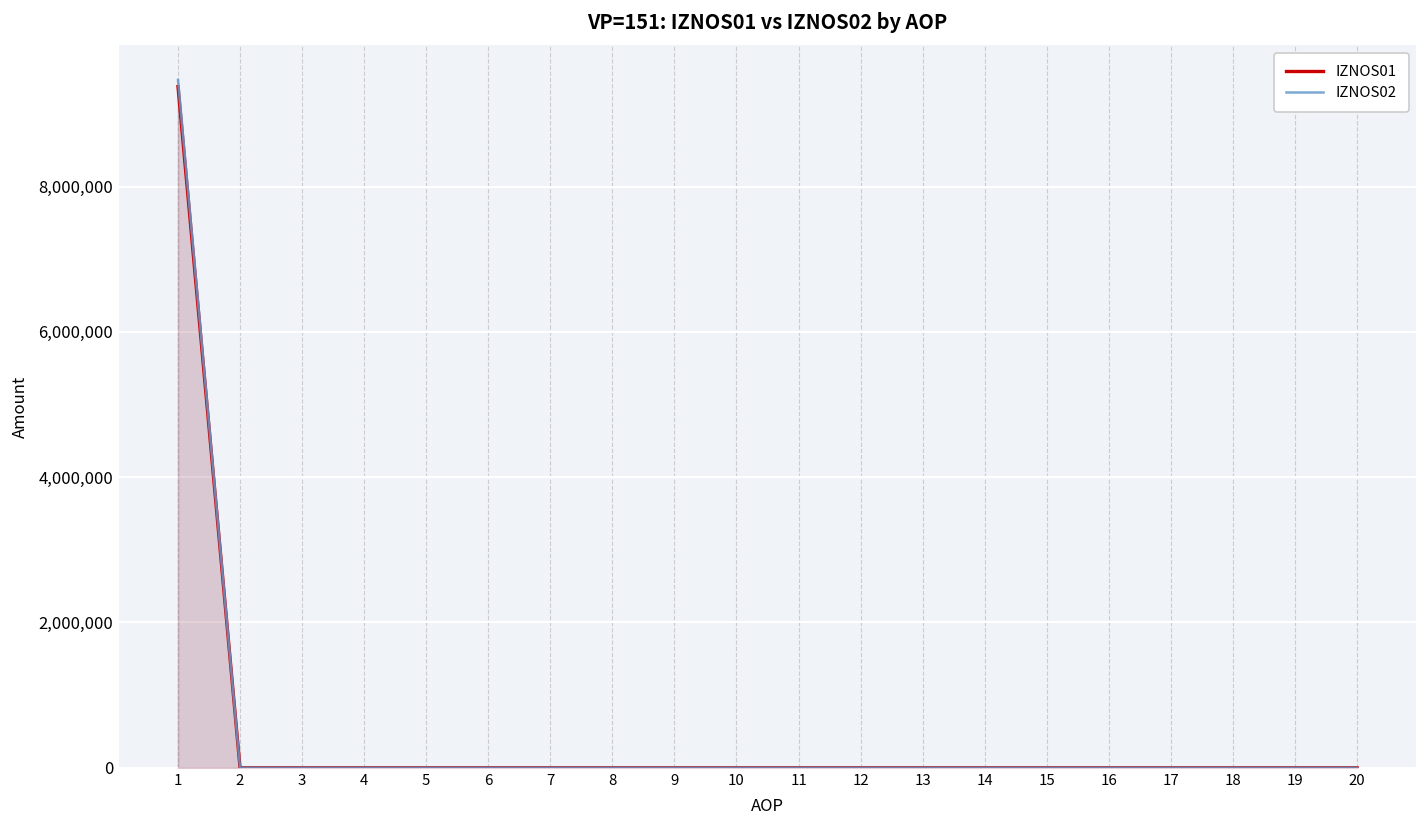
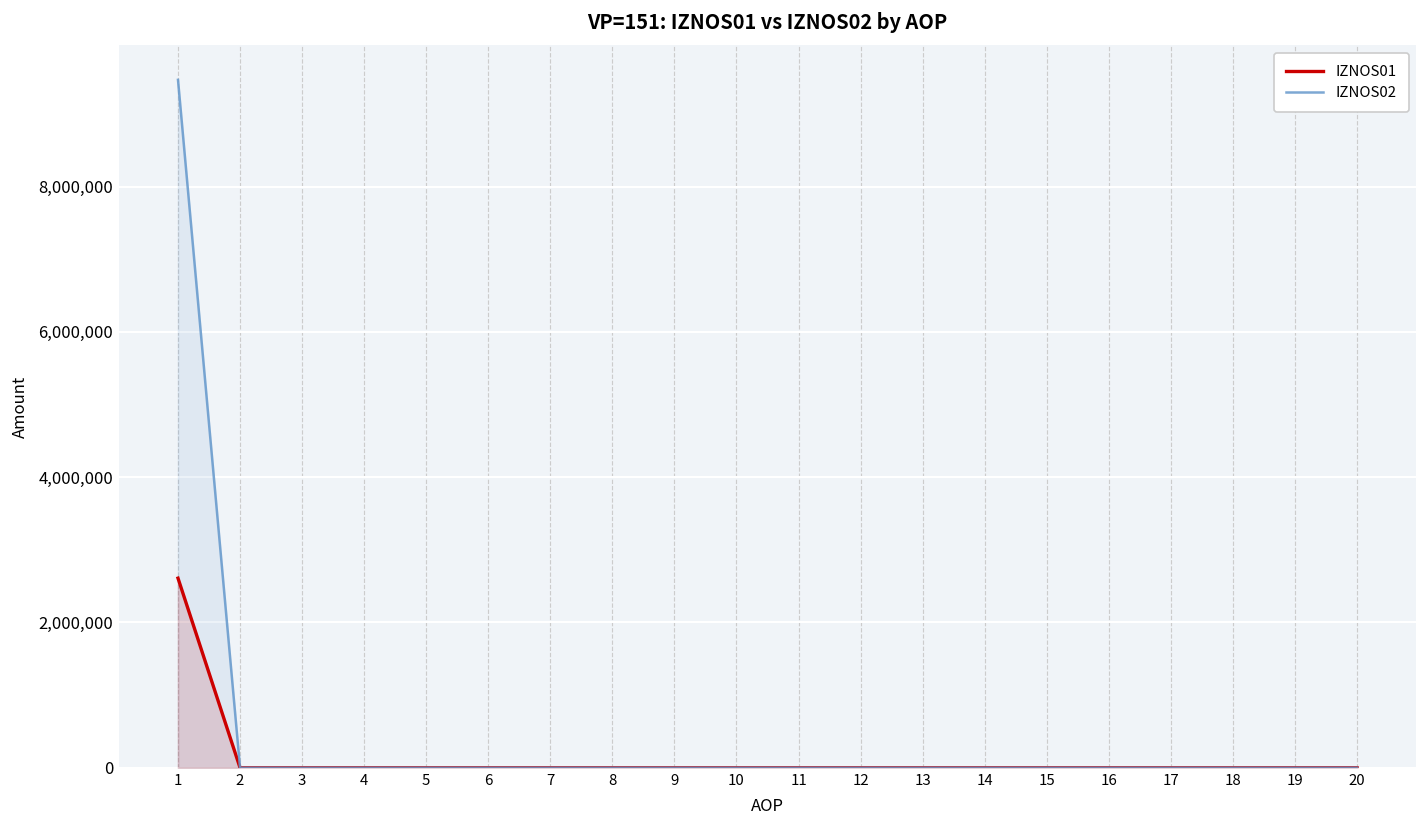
IZNOS01, 1: 9,400,000 -> 2,600,000
